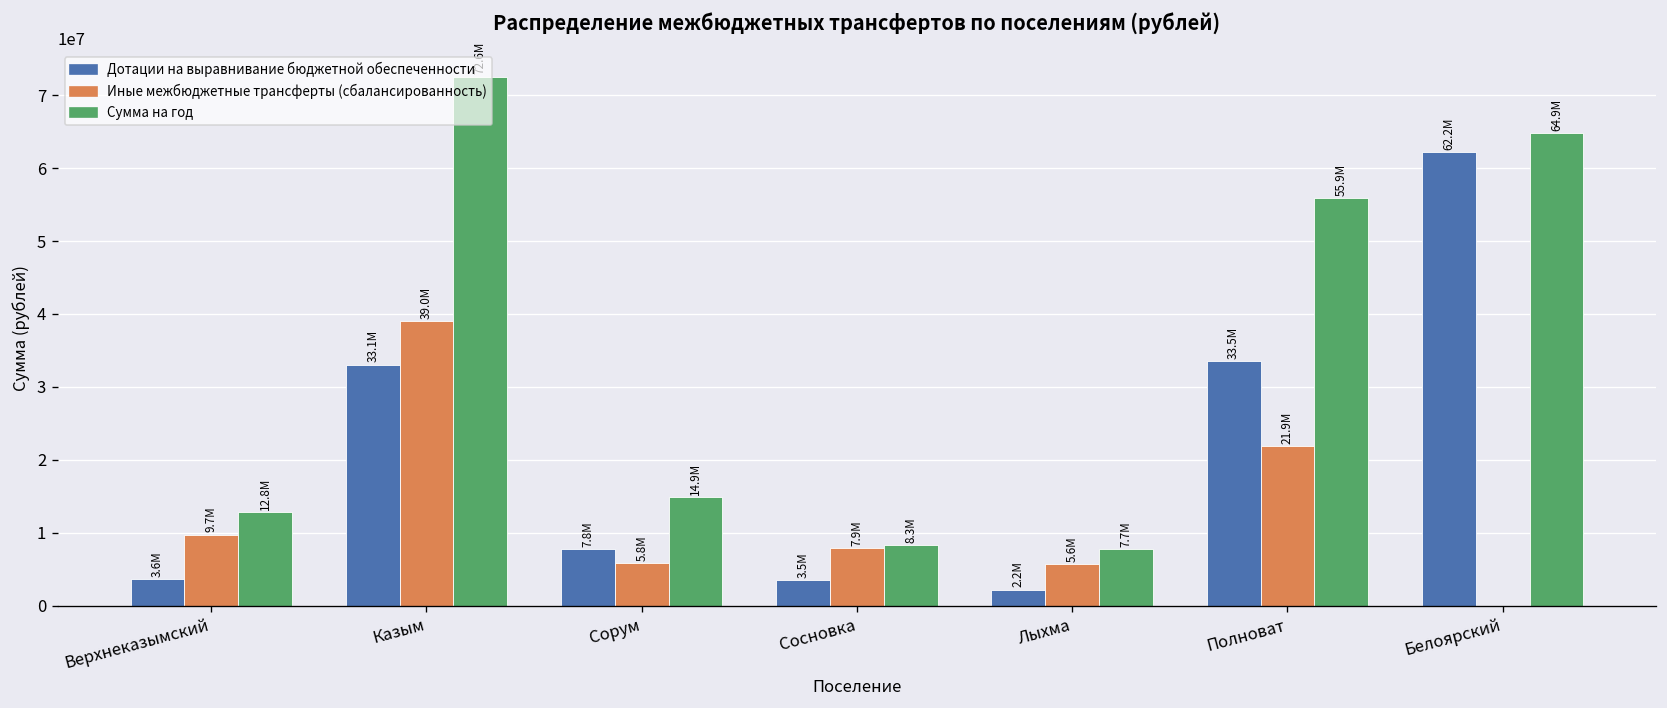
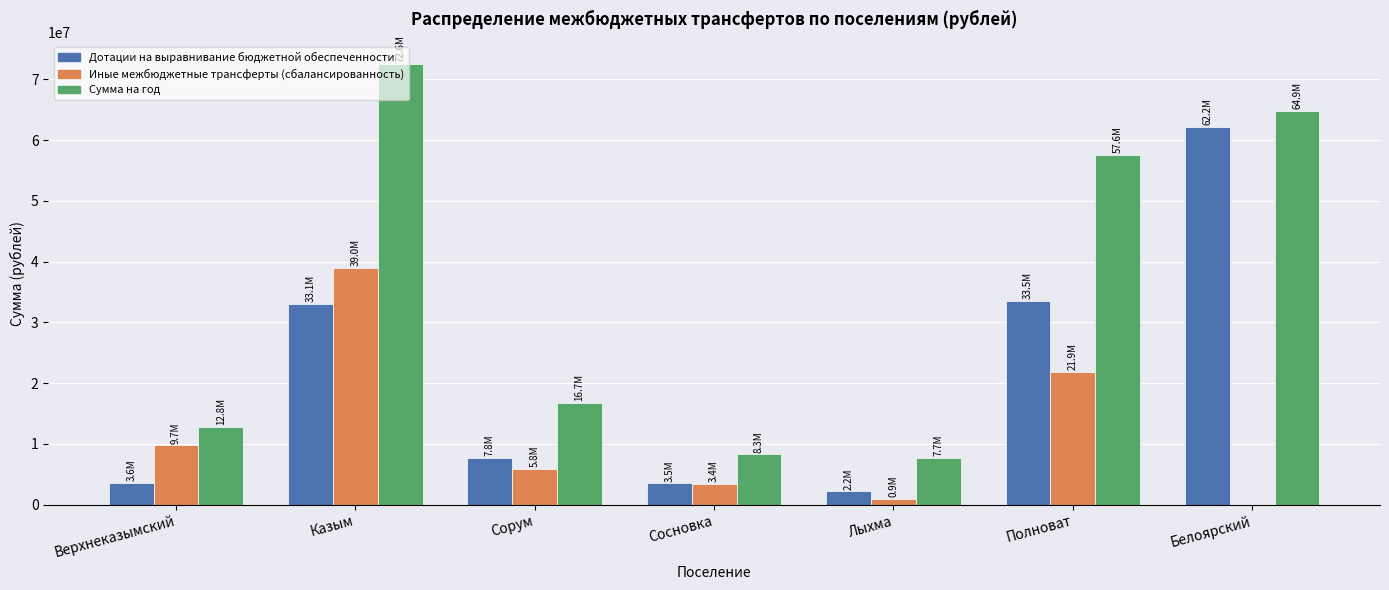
Сумма на год, Сорум: 14.9M -> 16.7M
Иные межбюджетные трансферты (сбалансированность), Сосновка: 7.9M -> 3.4M
Иные межбюджетные трансферты (сбалансированность), Лыхма: 5.6M -> 0.9M
Сумма на год, Полноват: 55.9M -> 57.6M
